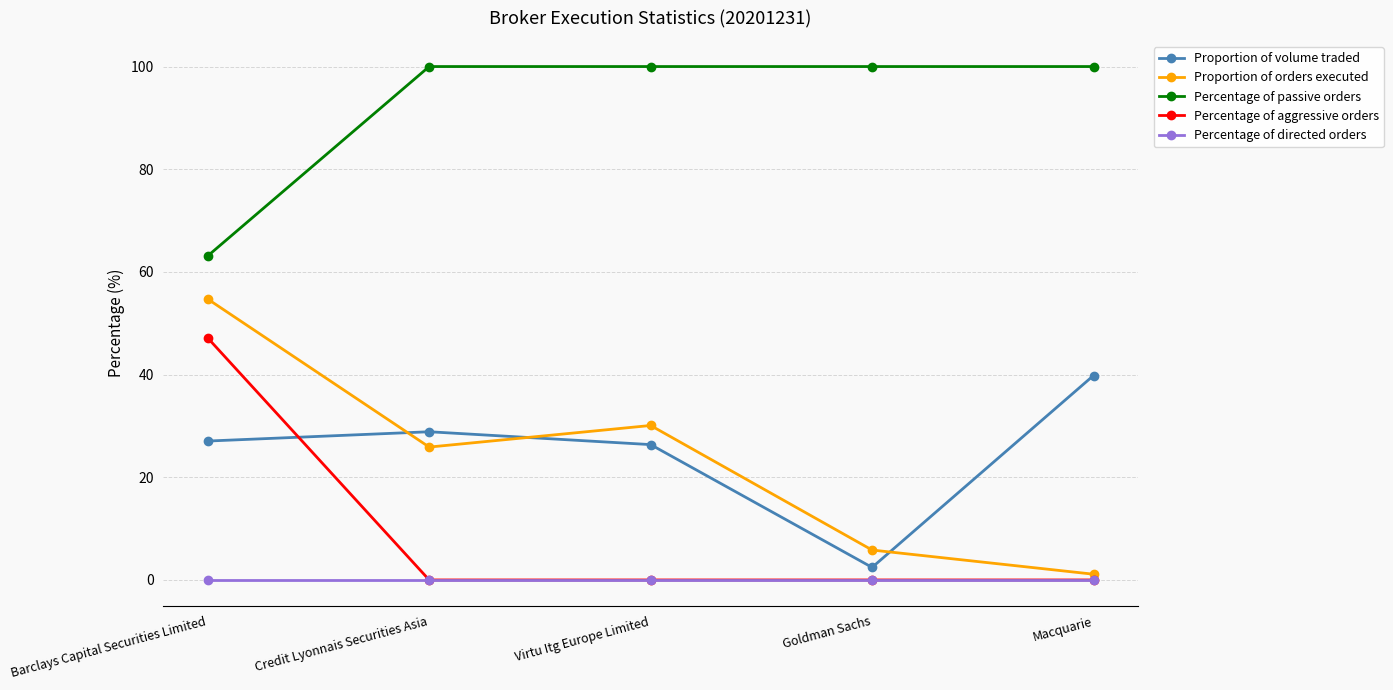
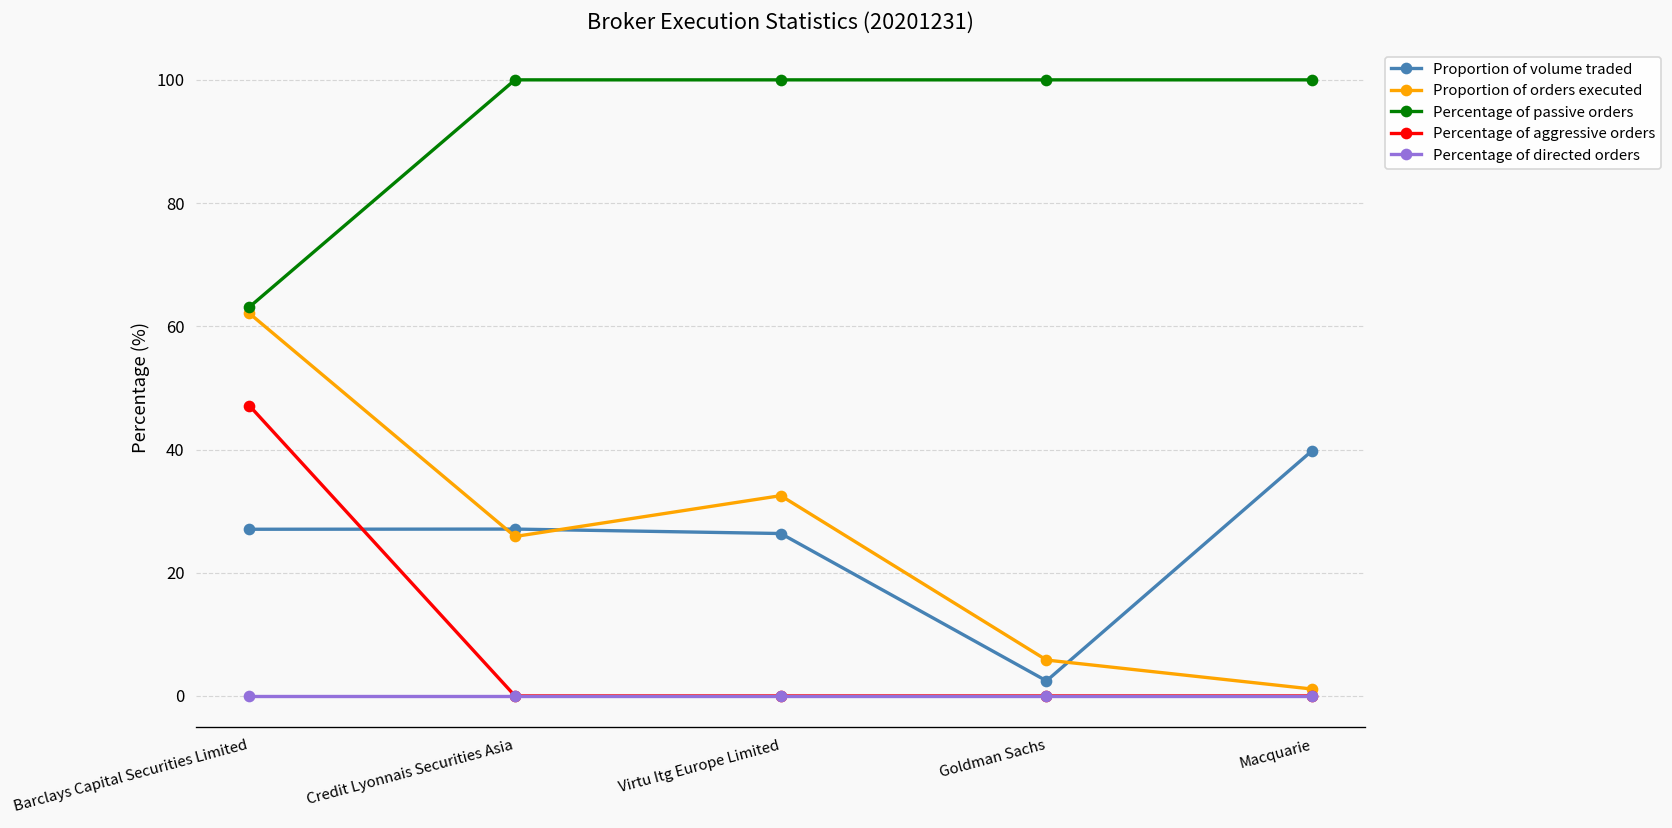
Proportion of orders executed, Barclays Capital Securities Limited: 55 -> 62
Proportion of volume traded, Credit Lyonnais Securities Asia: 29 -> 27
Proportion of orders executed, Virtu Itg Europe Limited: 30 -> 33
